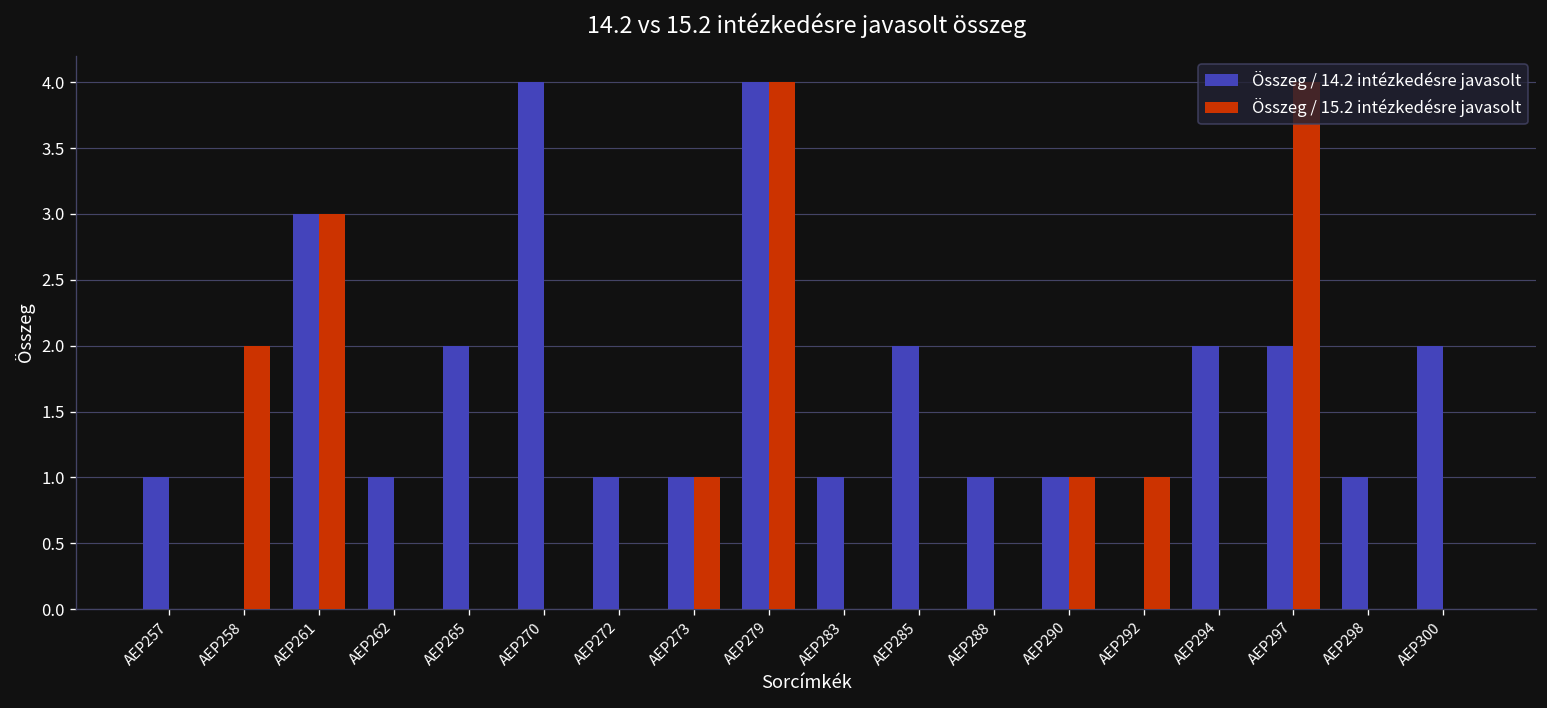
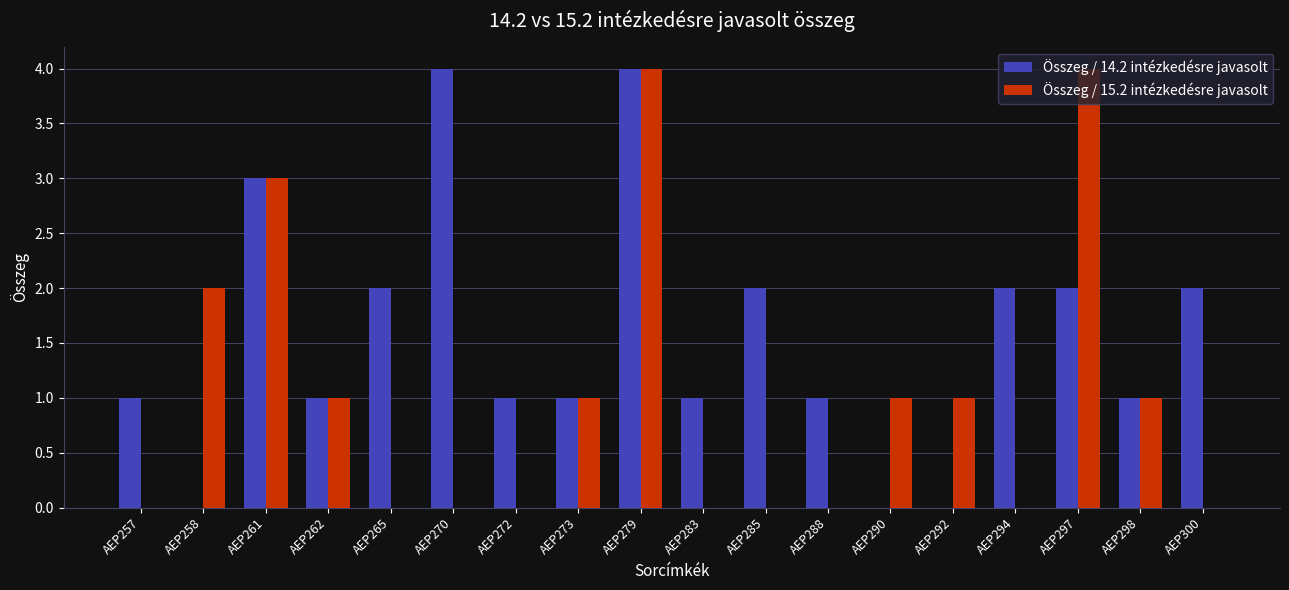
Összeg / 15.2 intézkedésre javasolt, AEP262: 0 -> 1
Összeg / 14.2 intézkedésre javasolt, AEP290: 1 -> 0
Összeg / 15.2 intézkedésre javasolt, AEP298: 0 -> 1
